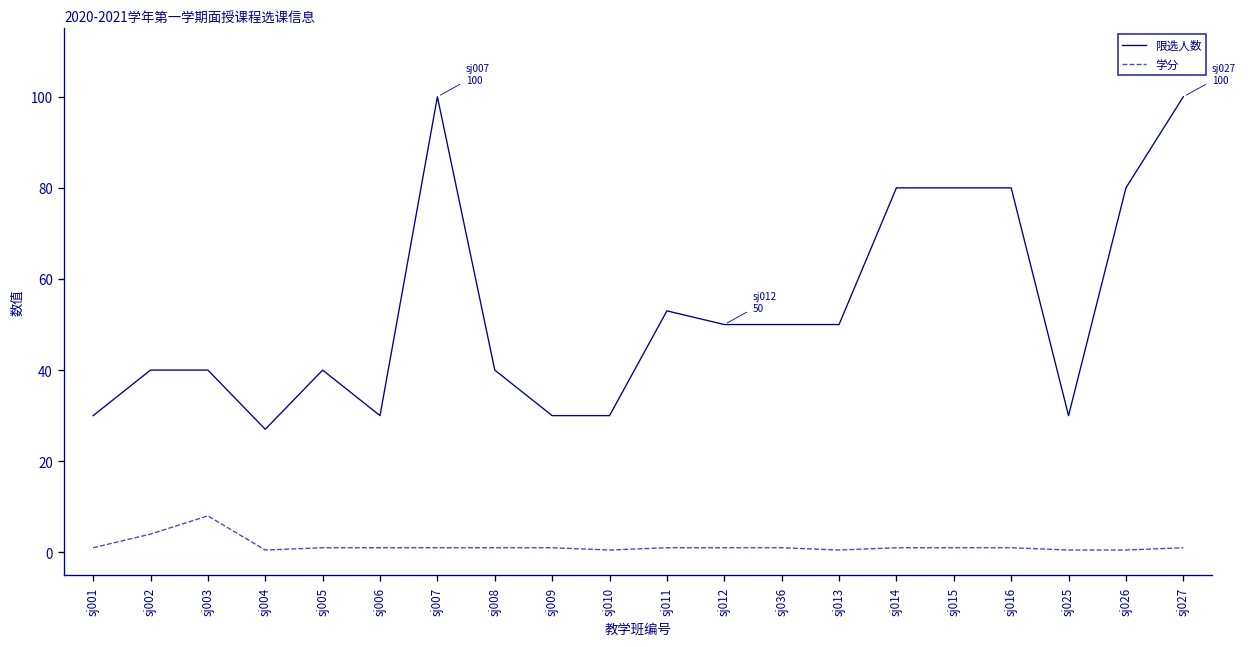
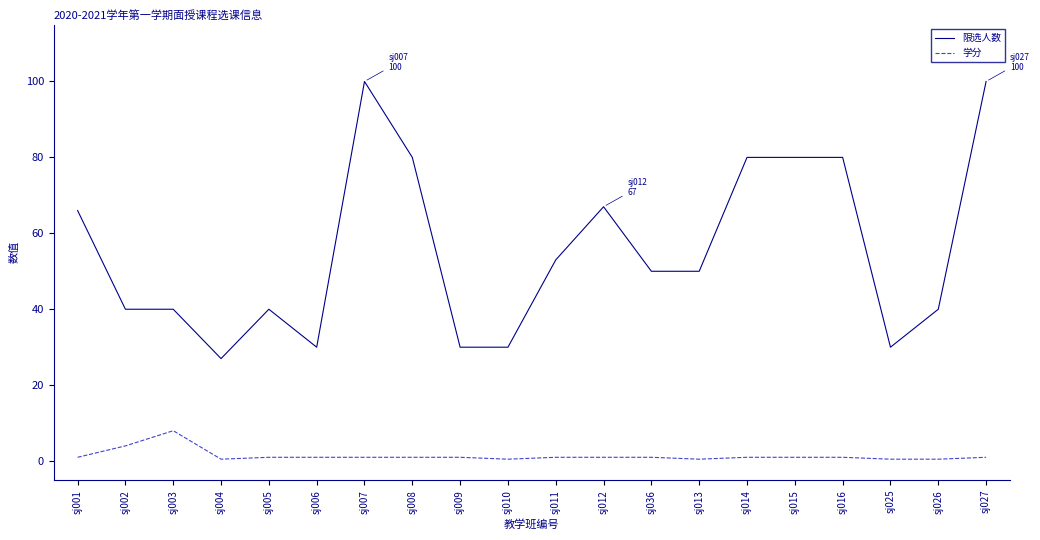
限选人数, sj001: 30 -> 66
限选人数, sj008: 40 -> 80
限选人数, sj012: 50 -> 67
限选人数, sj026: 80 -> 40
